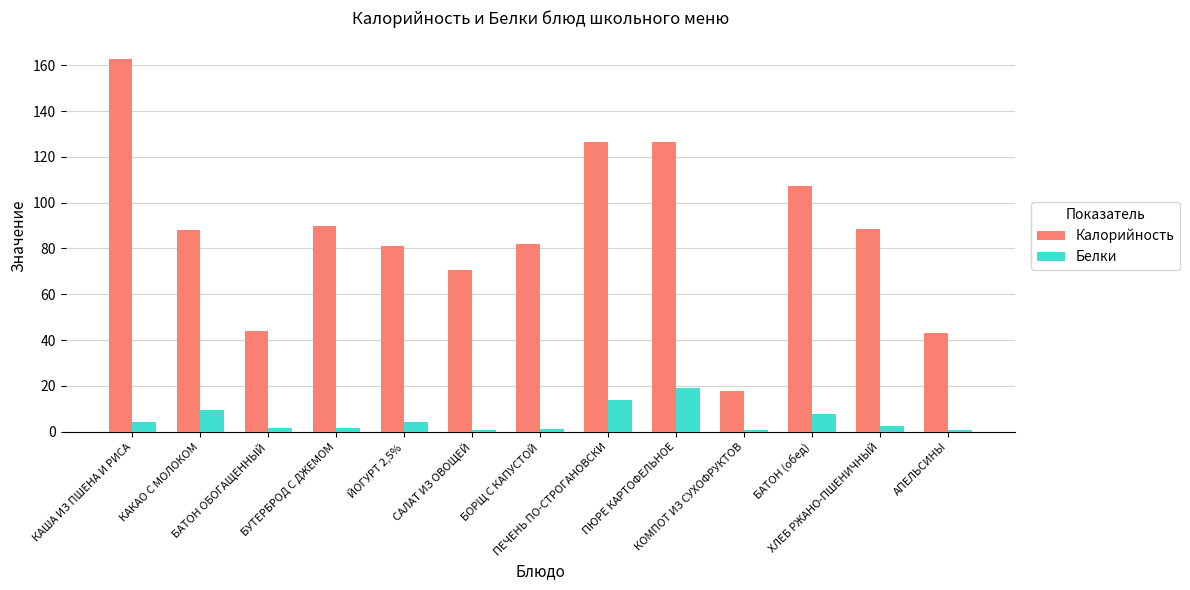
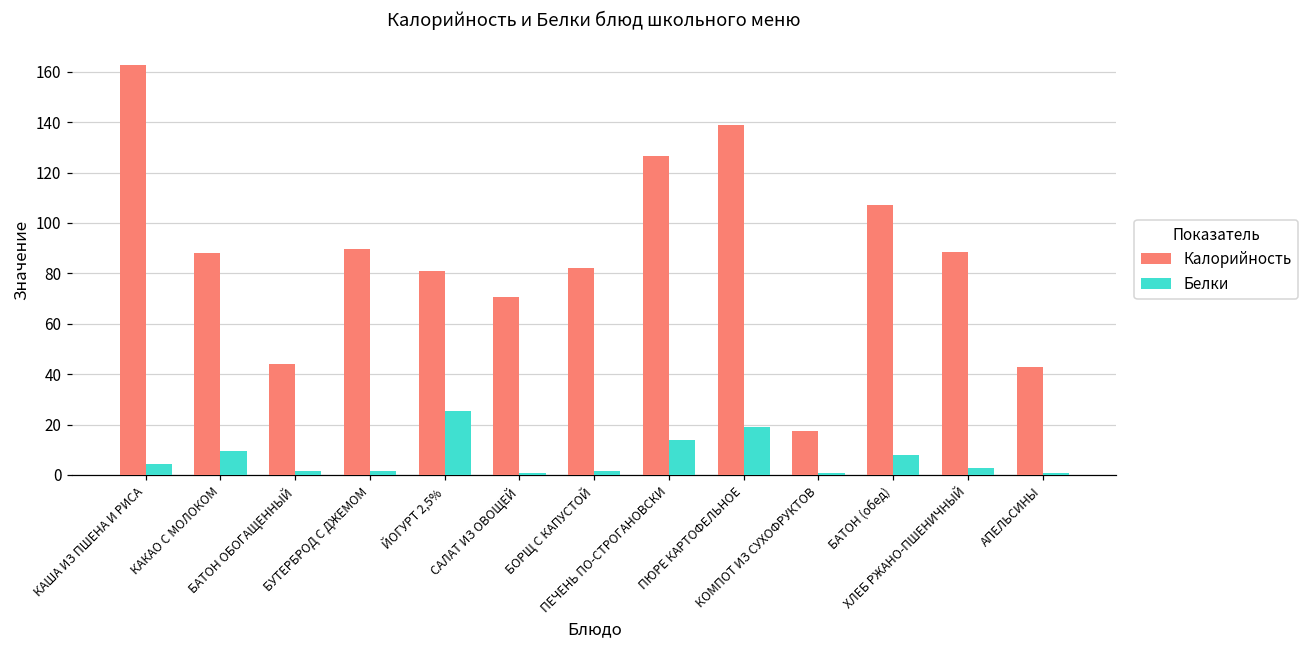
Белки, ЙОГУРТ 2,5%: 4 -> 25
Калорийность, ПЮРЕ КАРТОФЕЛЬНОЕ: 126 -> 139
